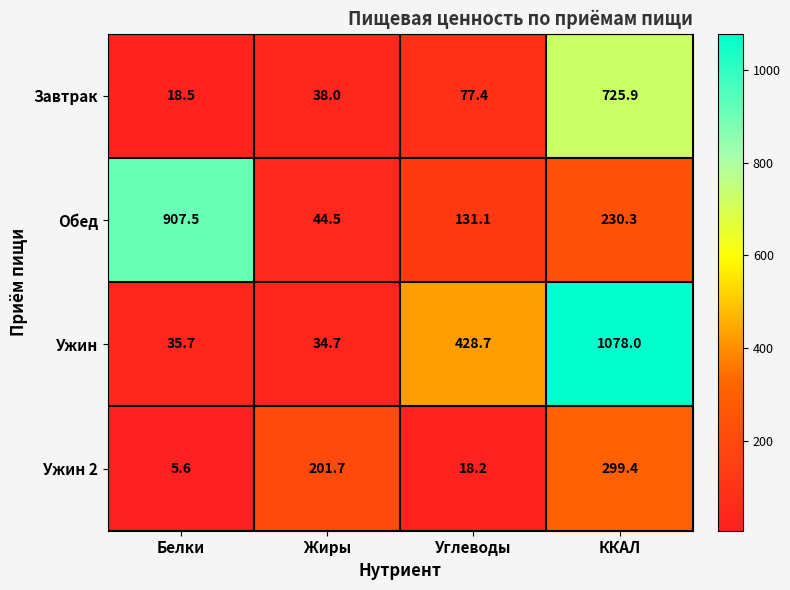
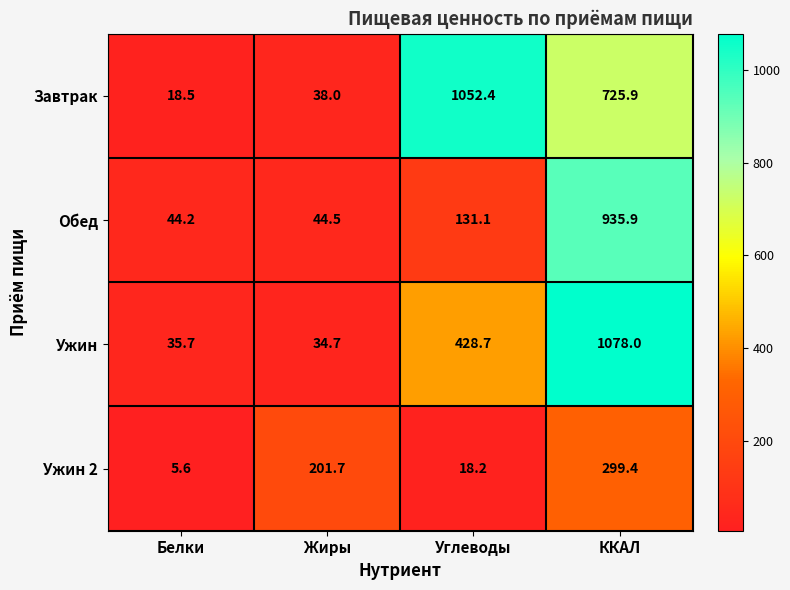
Завтрак, Углеводы: 77.4 -> 1052.4
Обед, Белки: 907.5 -> 44.2
Обед, ККАЛ: 230.3 -> 935.9
